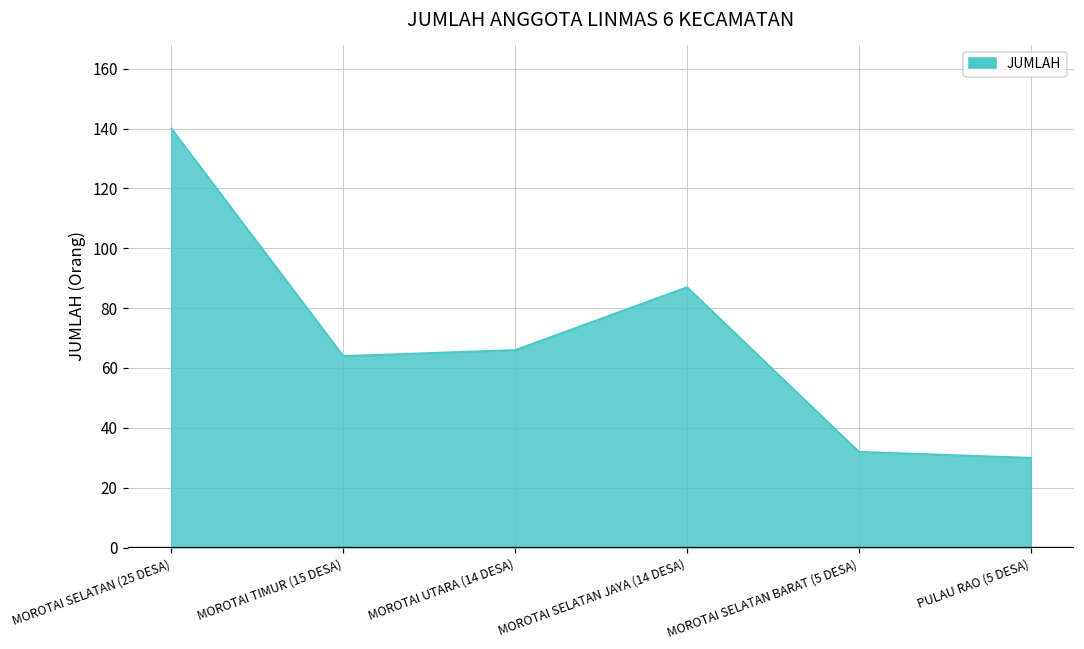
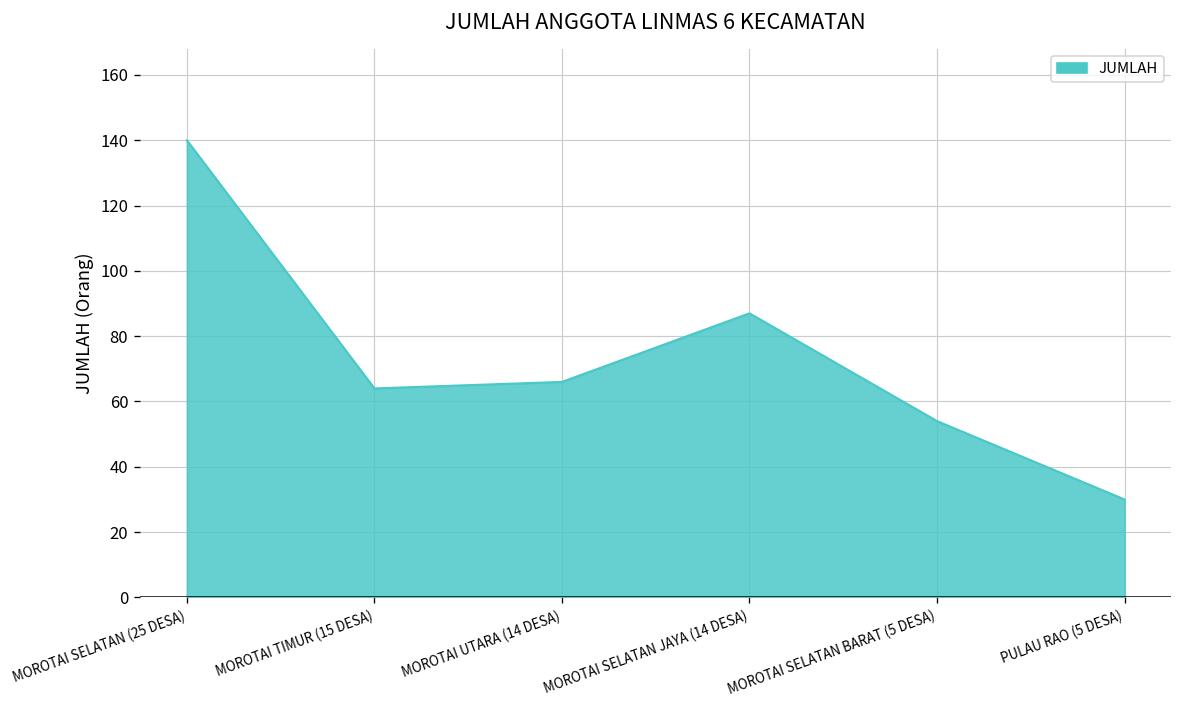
MOROTAI SELATAN BARAT (5 DESA): 32 -> 54
